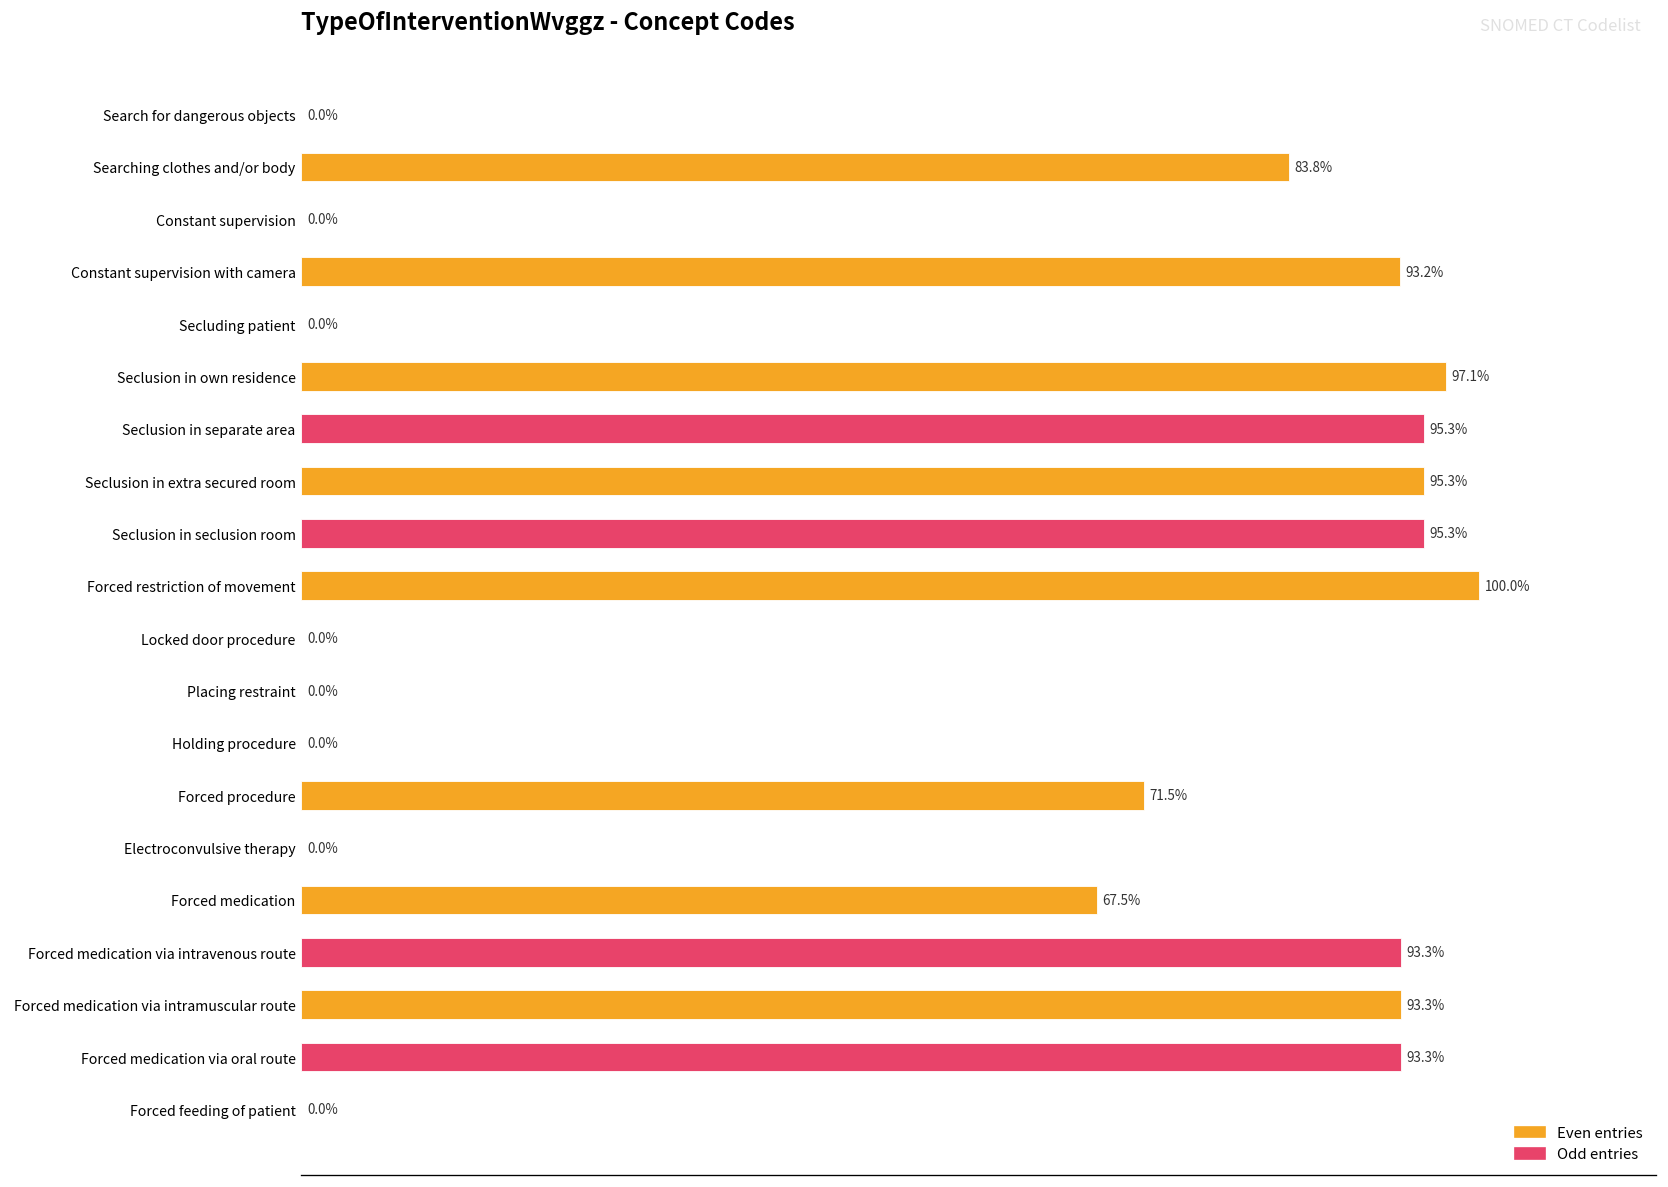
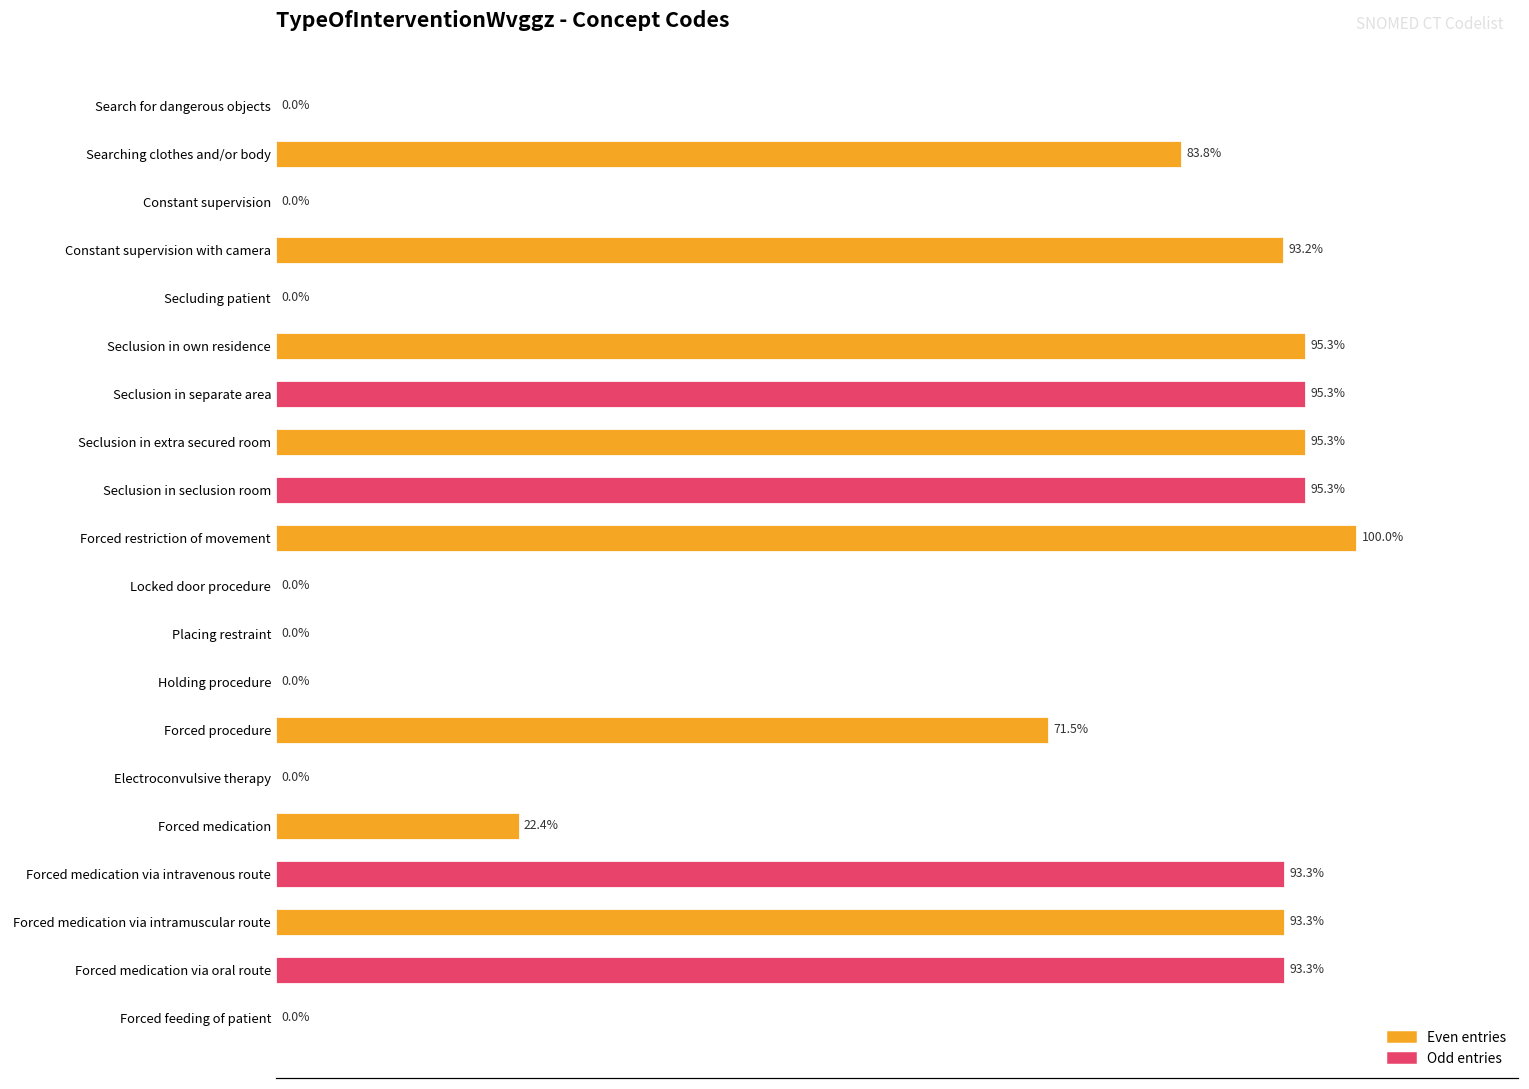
Seclusion in own residence: 97.1% -> 95.3%
Forced medication: 67.5% -> 22.4%
